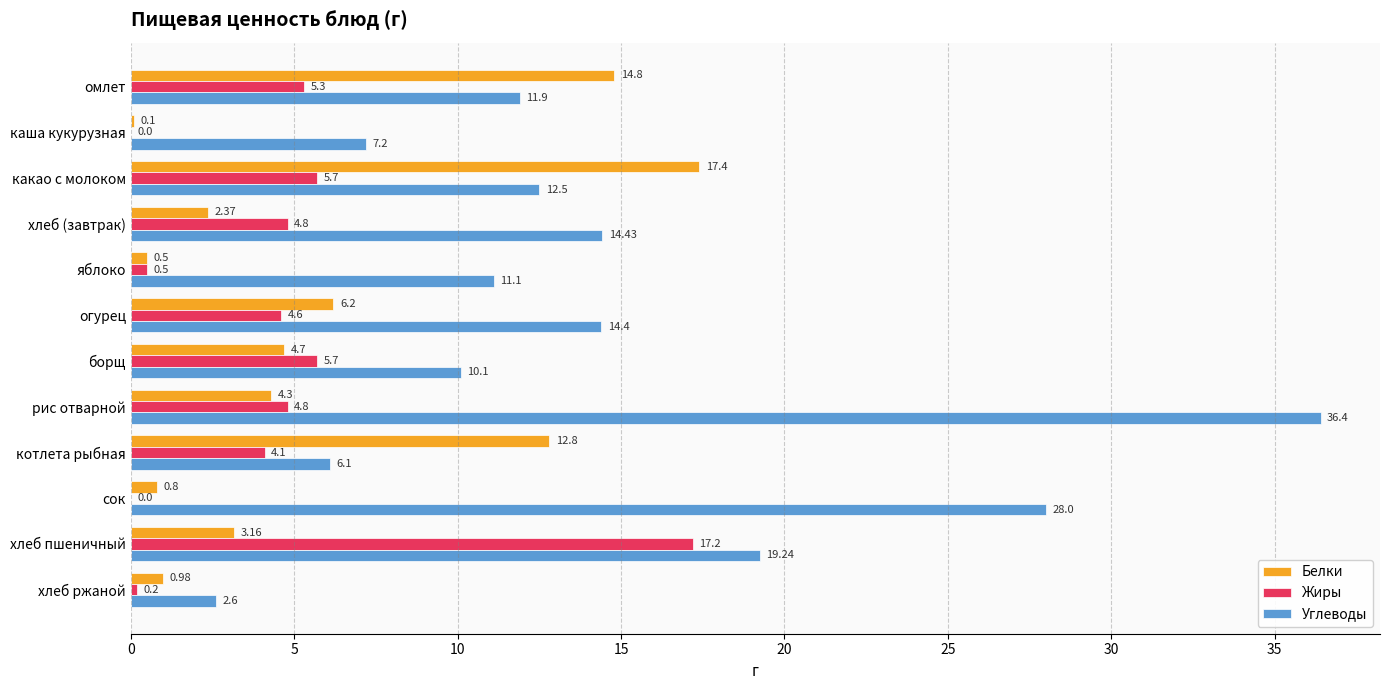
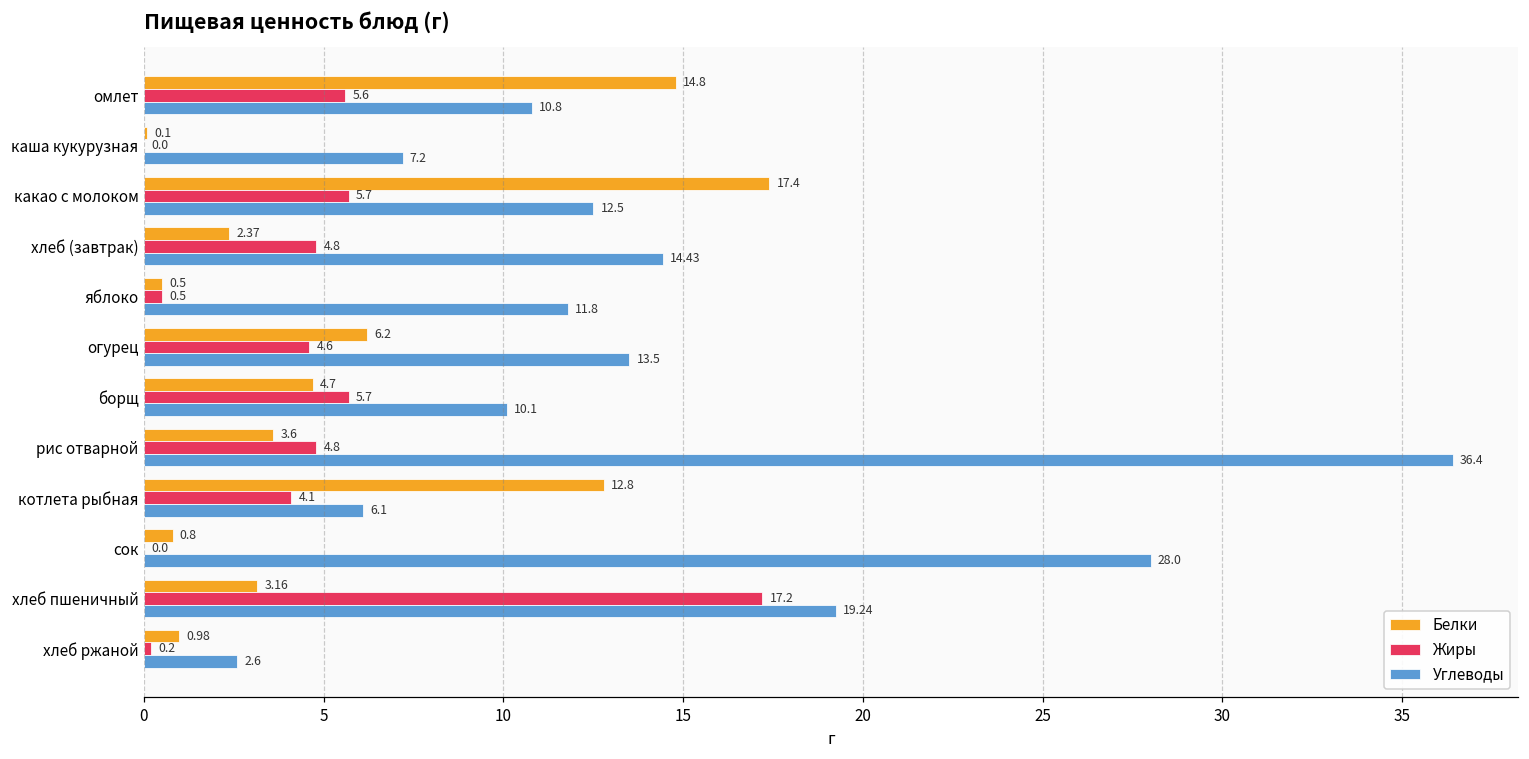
Жиры, омлет: 5.3 -> 5.6
Углеводы, омлет: 11.9 -> 10.8
Углеводы, яблоко: 11.1 -> 11.8
Углеводы, огурец: 14.4 -> 13.5
Белки, рис отварной: 4.3 -> 3.6
